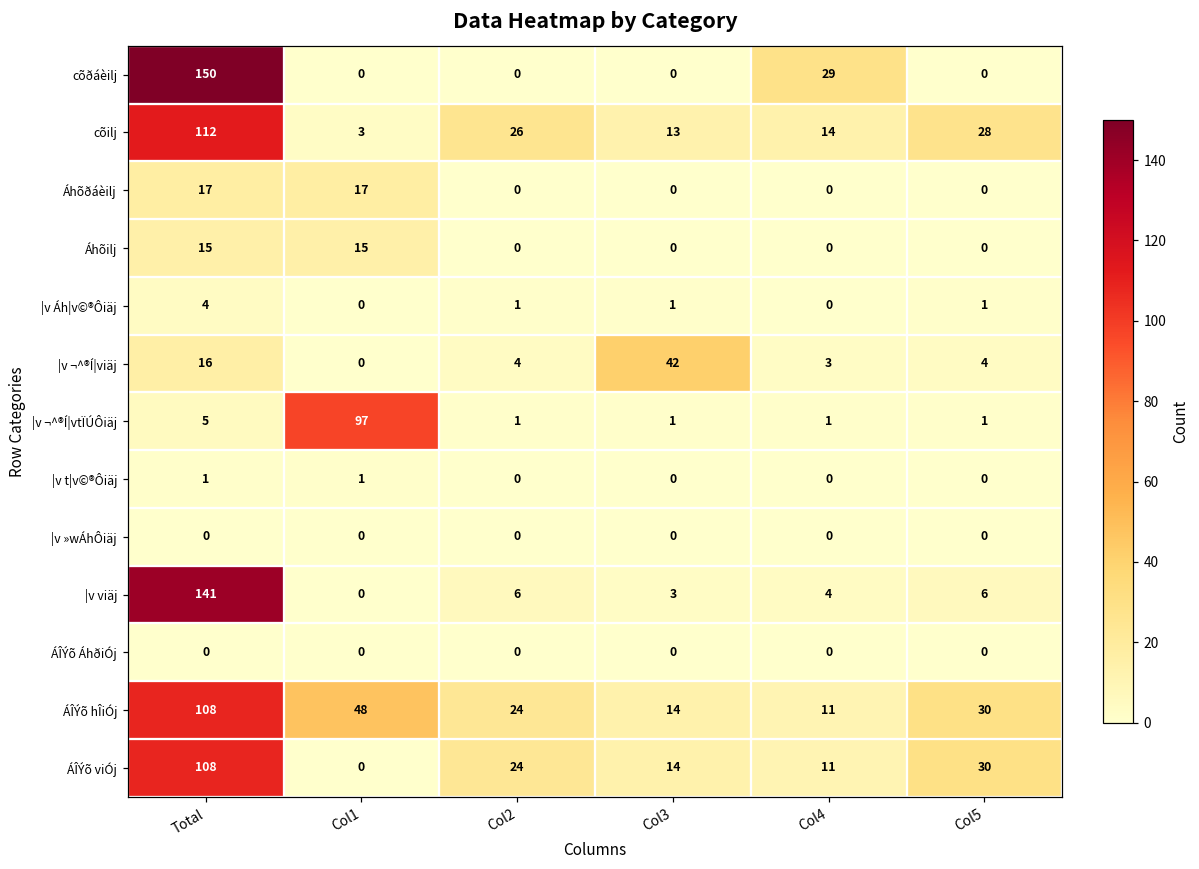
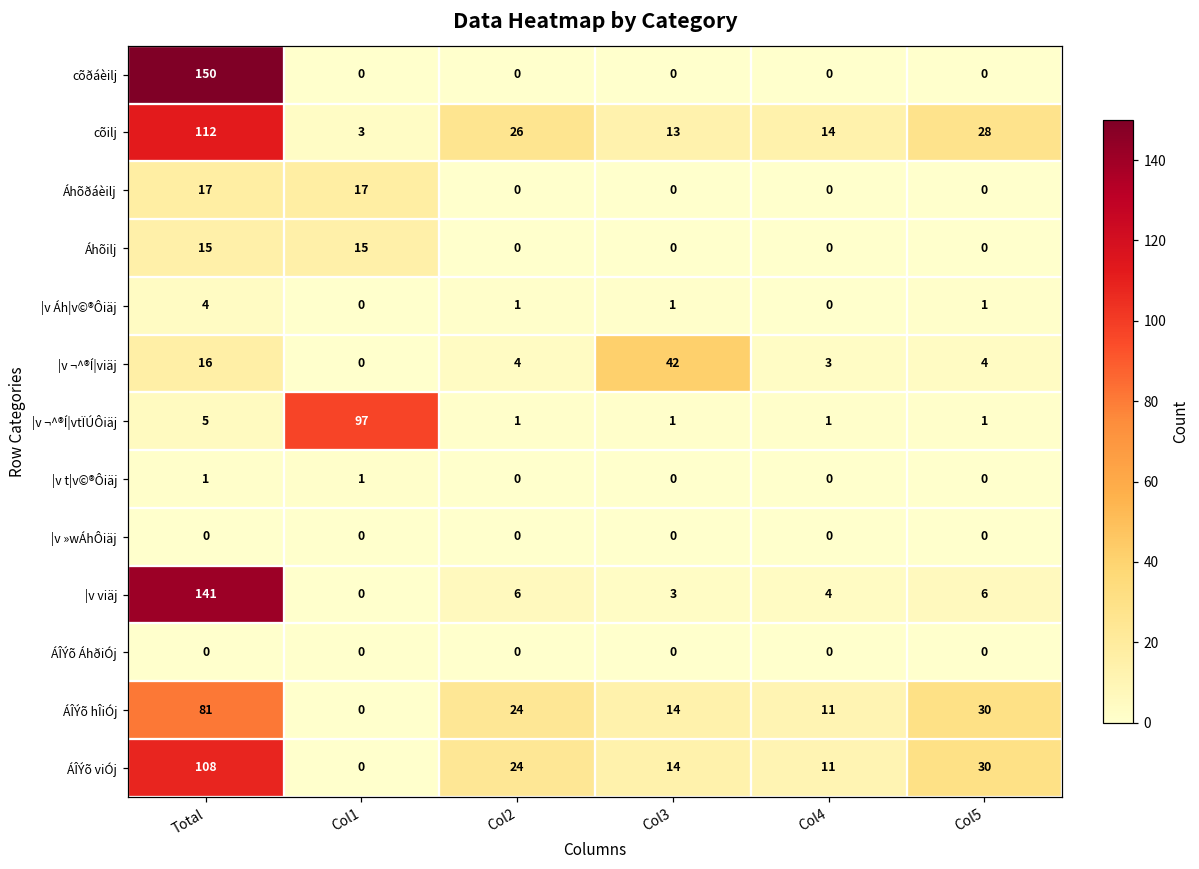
cõðáèilj, Col4: 29 -> 0
ÁÎÝõ hÎiÓj, Total: 108 -> 81
ÁÎÝõ hÎiÓj, Col1: 48 -> 0
